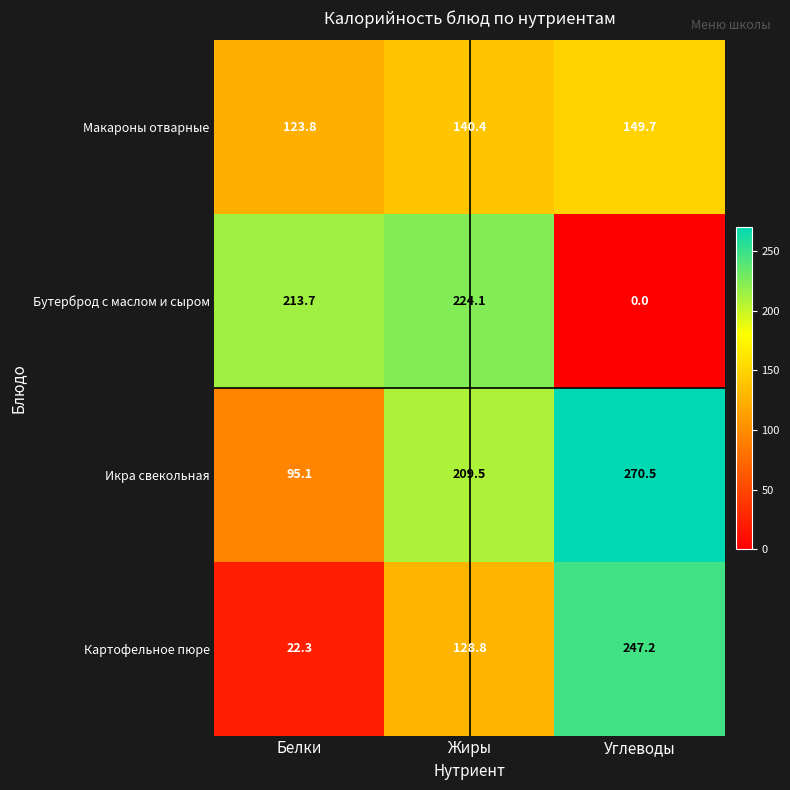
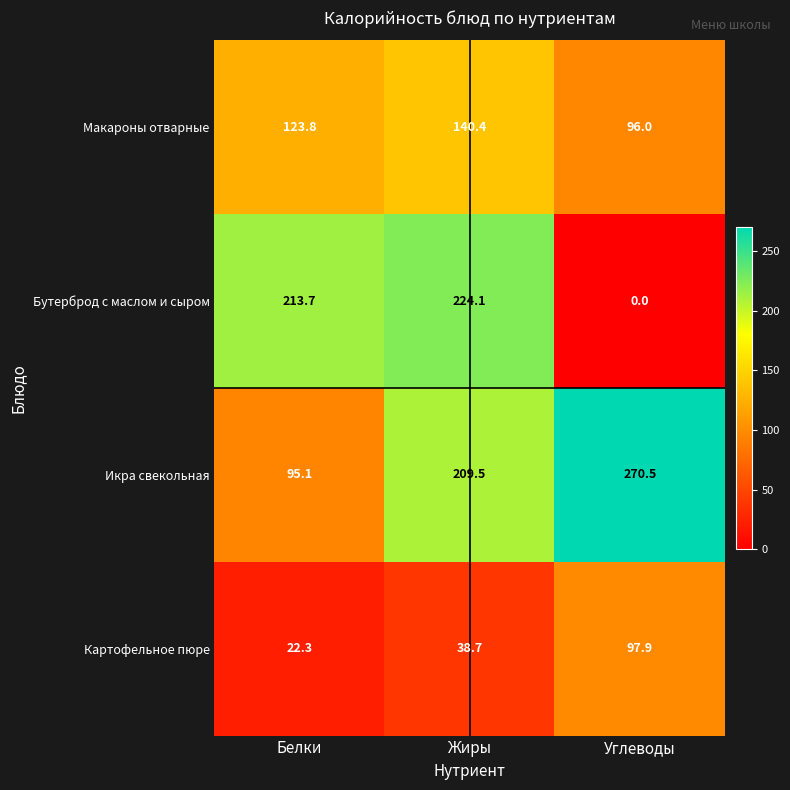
Макароны отварные, Углеводы: 149.7 -> 96.0
Картофельное пюре, Жиры: 128.8 -> 38.7
Картофельное пюре, Углеводы: 247.2 -> 97.9
